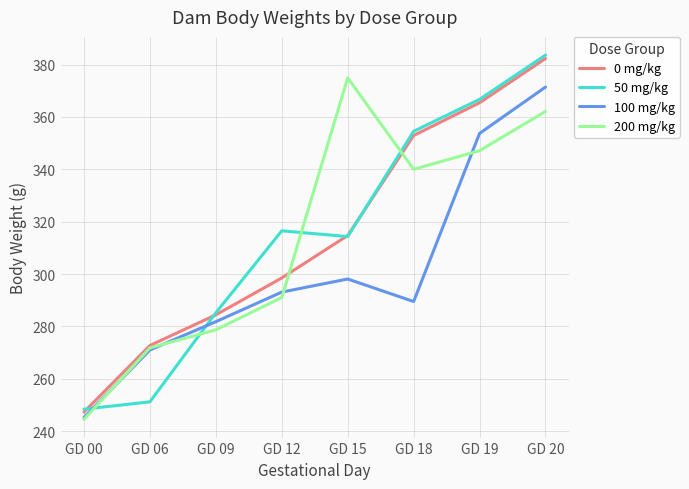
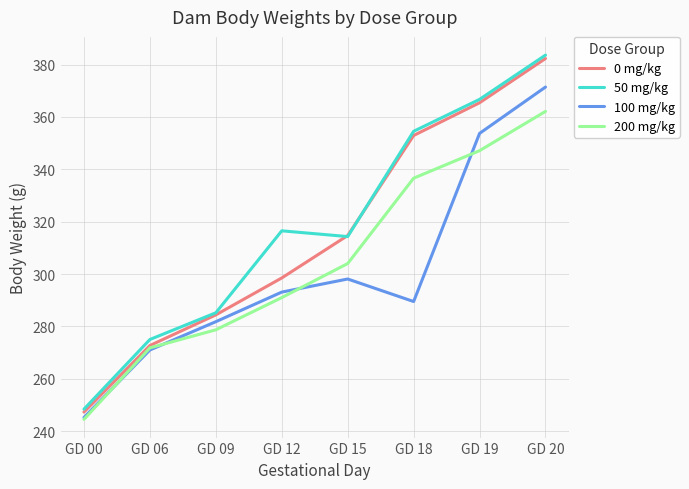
50 mg/kg, GD 06: 251 -> 275
200 mg/kg, GD 15: 375 -> 304
200 mg/kg, GD 18: 340 -> 337
